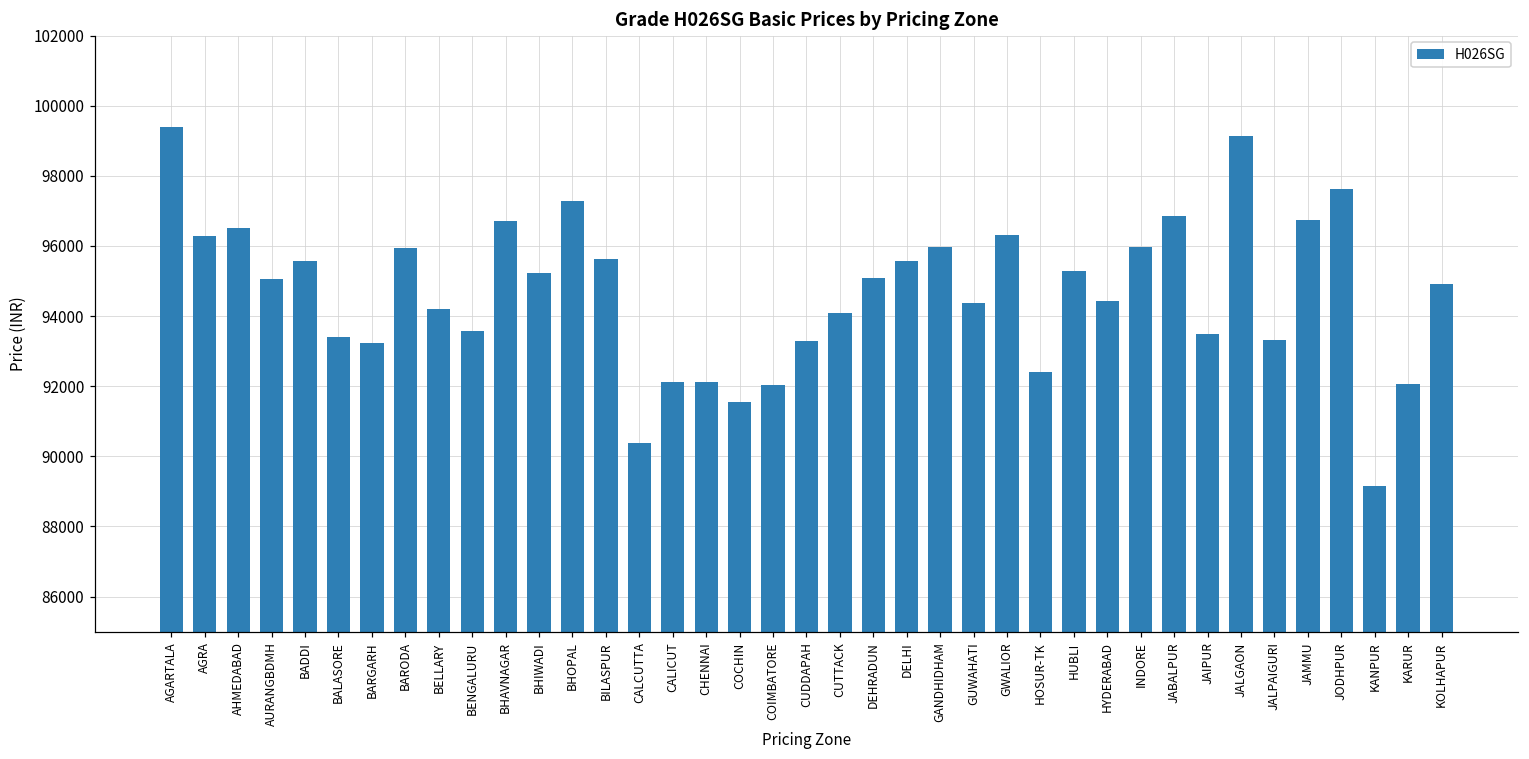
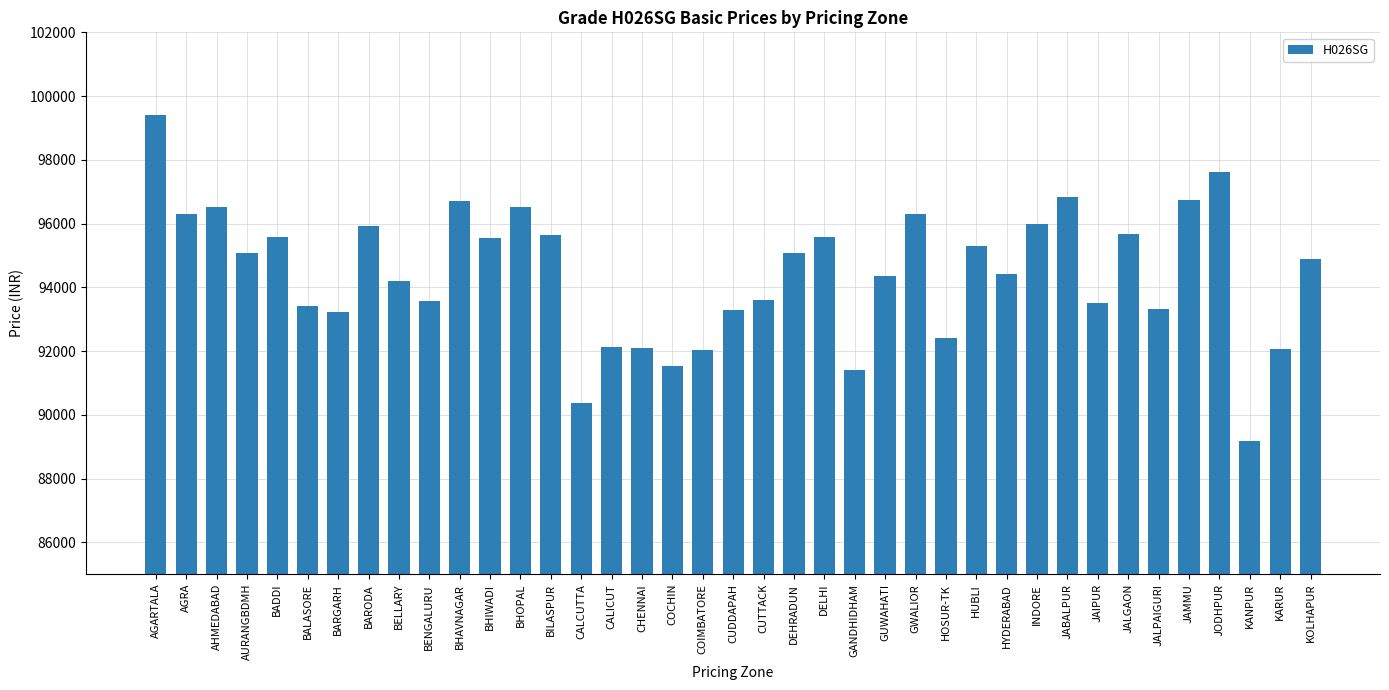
BHIWADI: 95200 -> 95600
BHOPAL: 97300 -> 96500
CUTTACK: 94100 -> 93600
GANDHIDHAM: 96000 -> 91400
JALGAON: 99100 -> 95700
